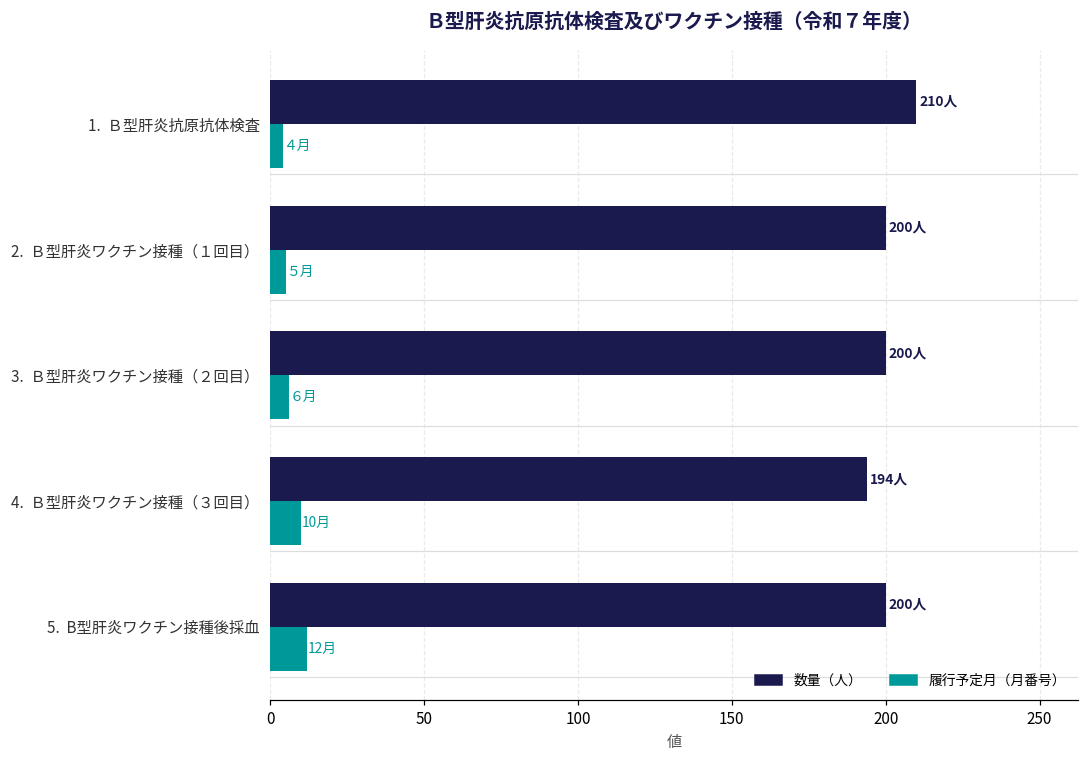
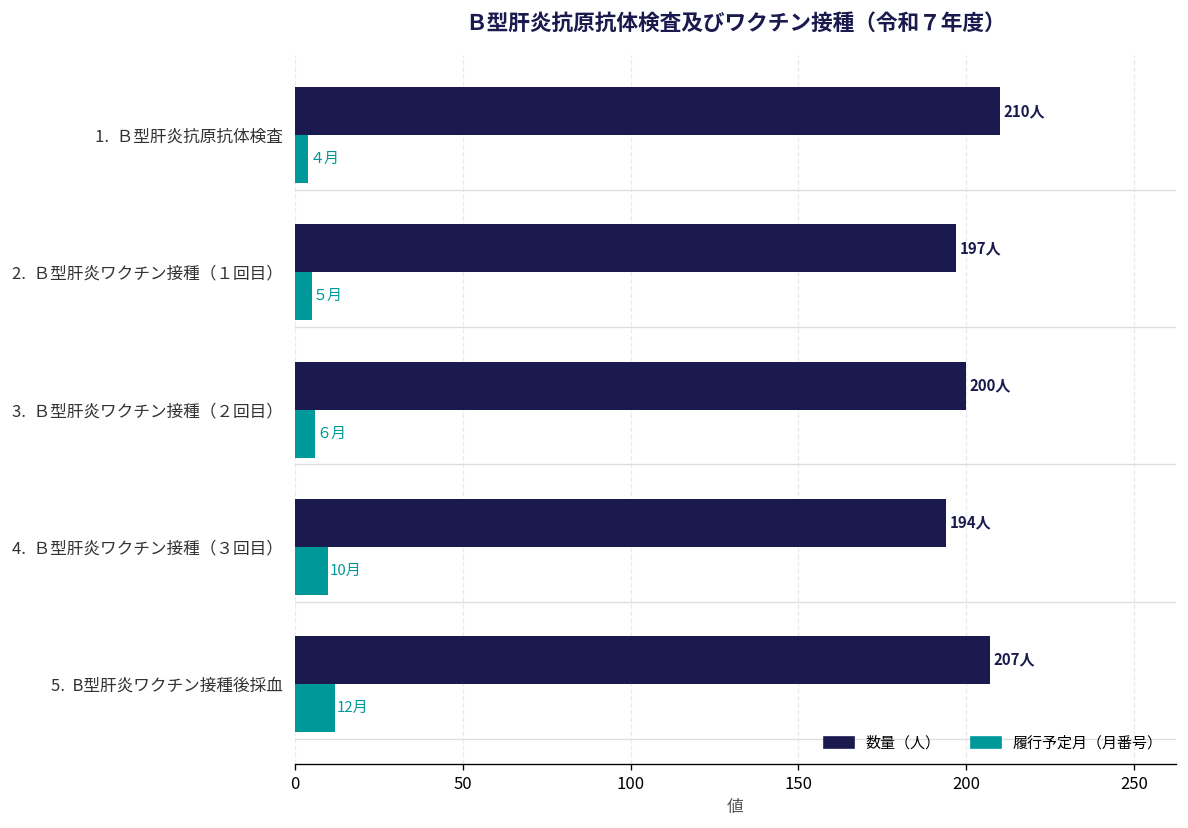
数量（人）, 2. Ｂ型肝炎ワクチン接種（１回目）: 200人 -> 197人
数量（人）, 5. B型肝炎ワクチン接種後採血: 200人 -> 207人
